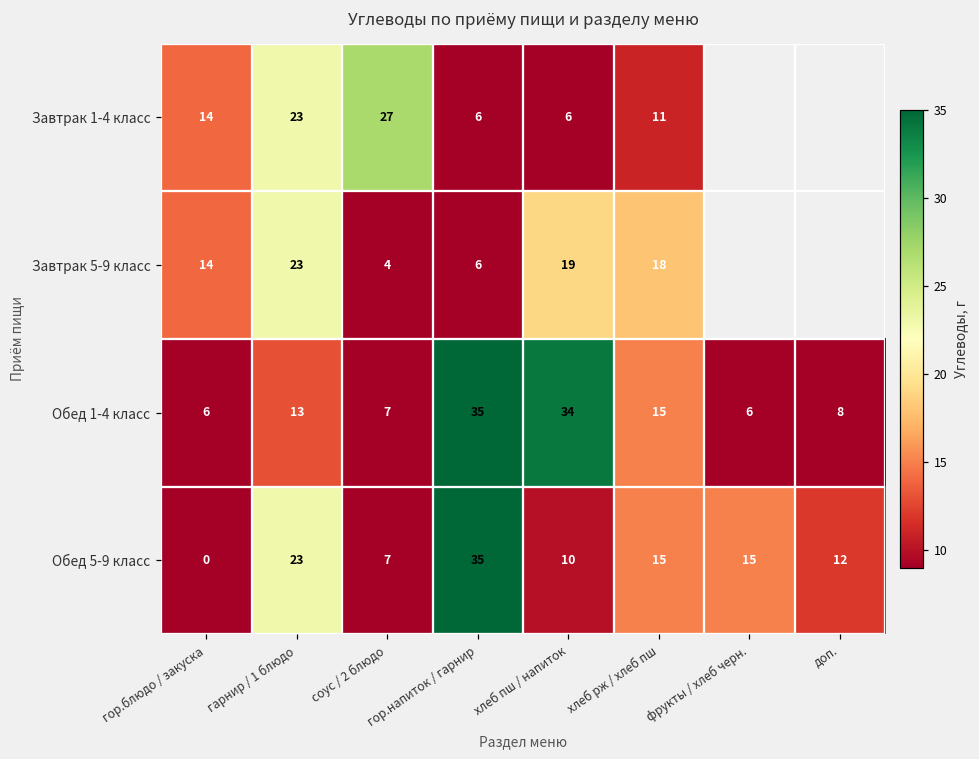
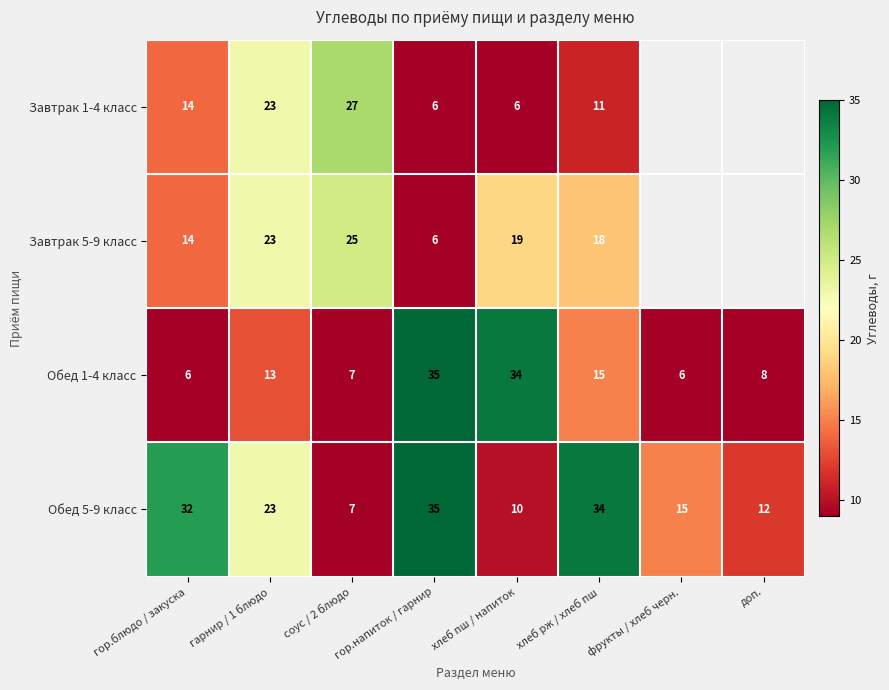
Завтрак 5-9 класс, соус / 2 блюдо: 4 -> 25
Обед 5-9 класс, гор.блюдо / закуска: 0 -> 32
Обед 5-9 класс, хлеб рж / хлеб пш: 15 -> 34
